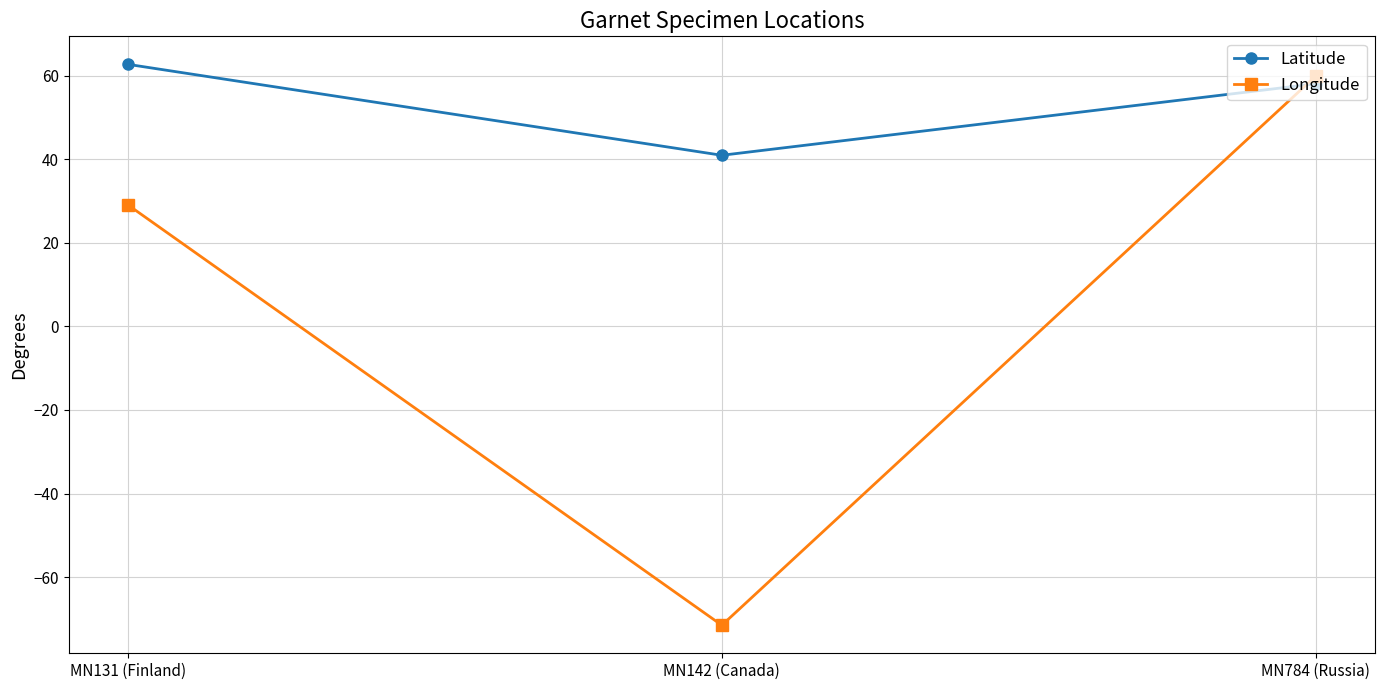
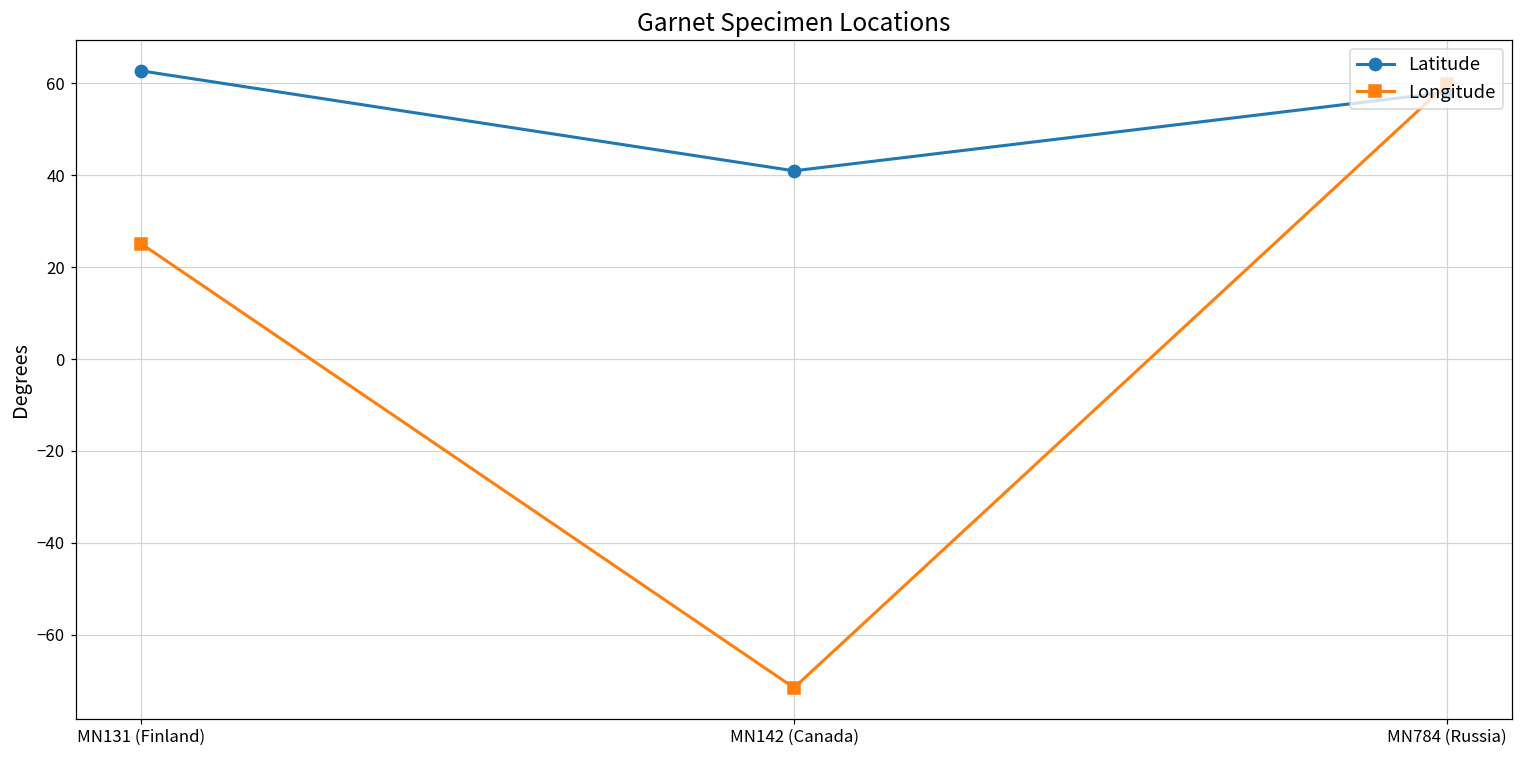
Longitude, MN131 (Finland): 29 -> 25
